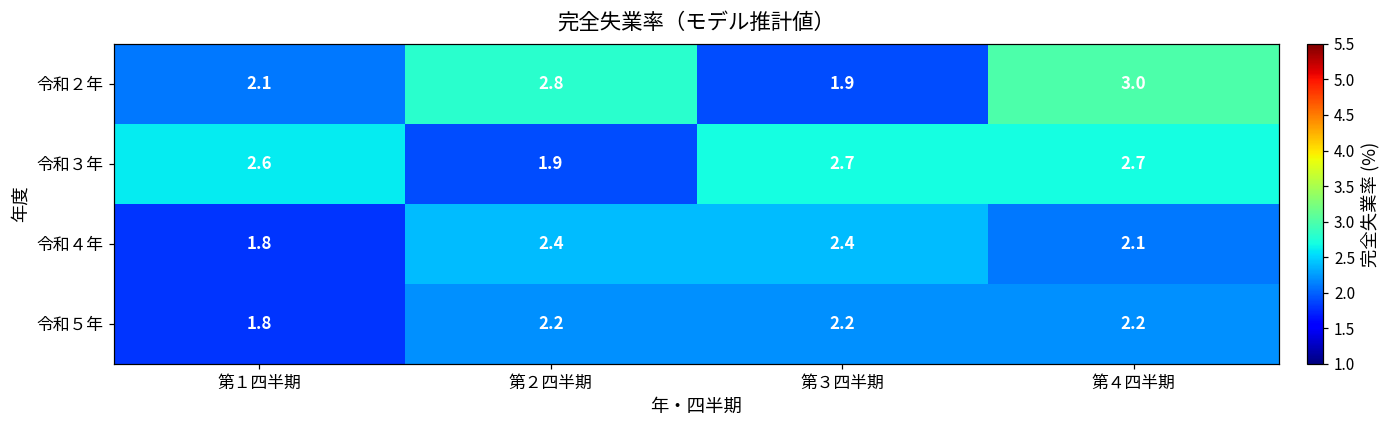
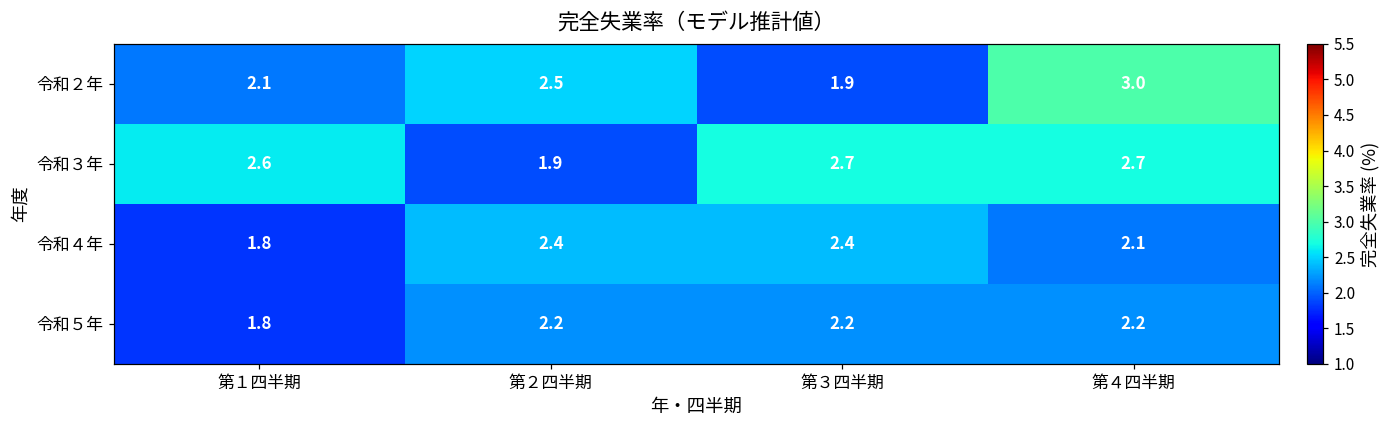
令和２年, 第２四半期: 2.8 -> 2.5
